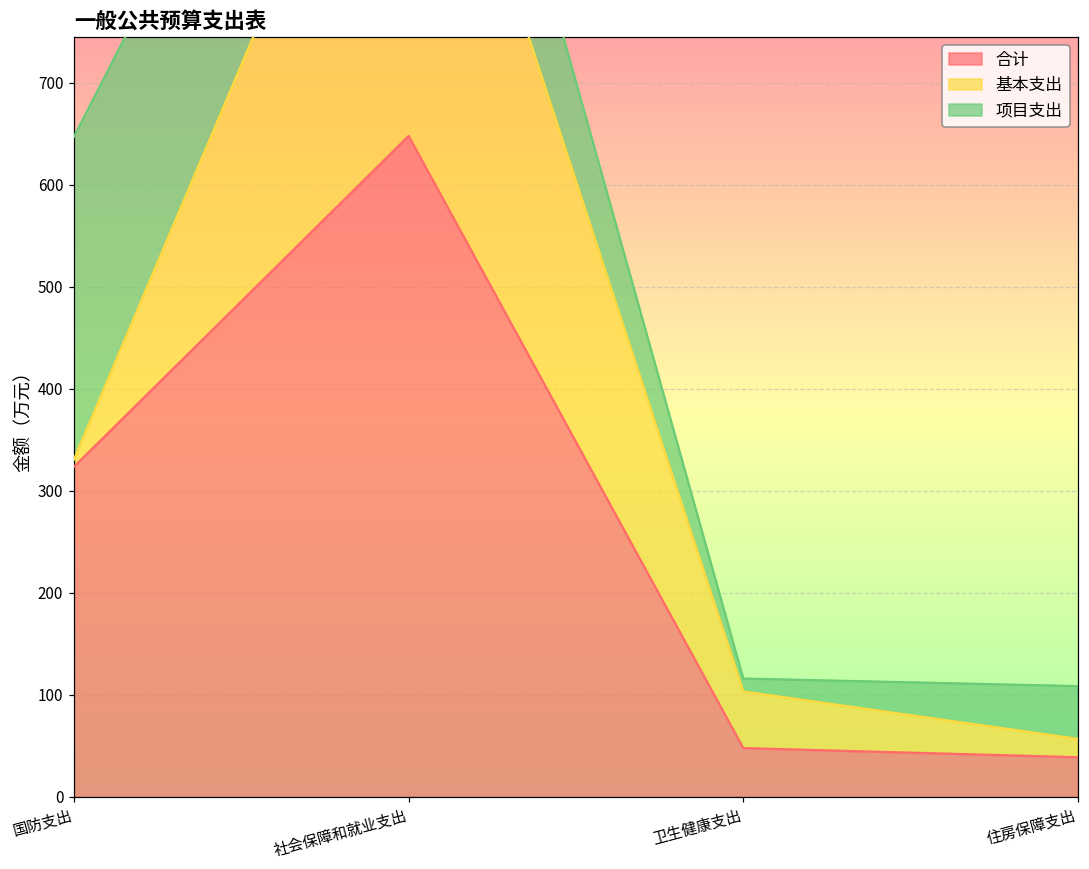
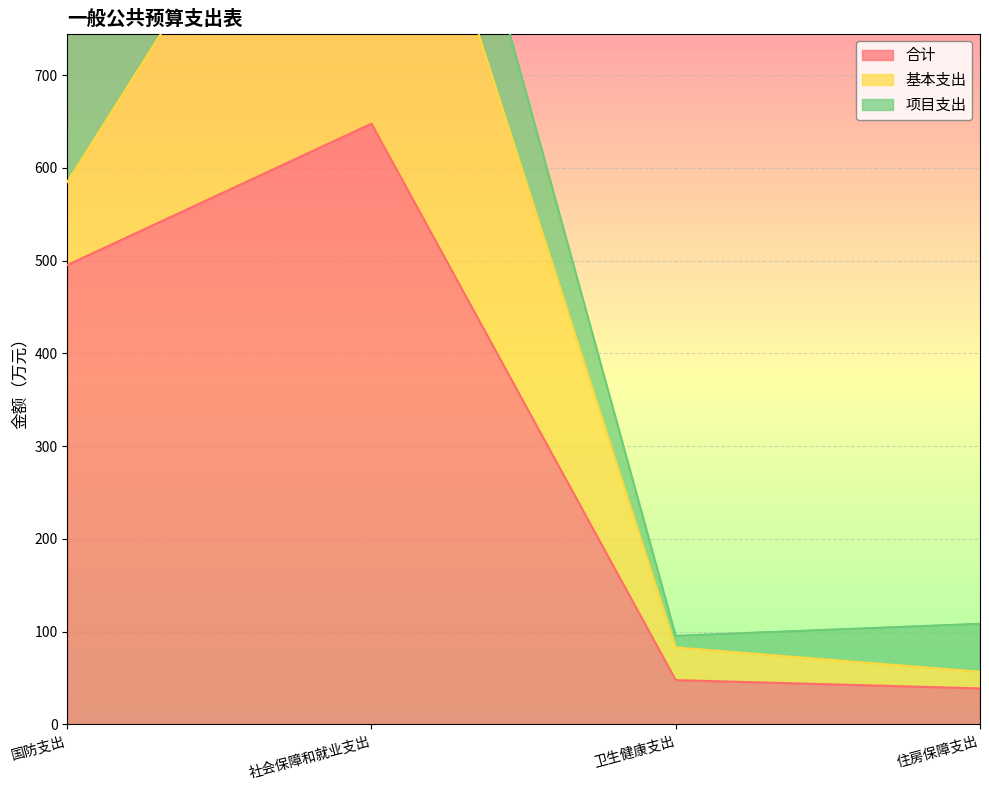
合计, 国防支出: 320 -> 500
基本支出, 国防支出: 10 -> 90
基本支出, 卫生健康支出: 60 -> 40
